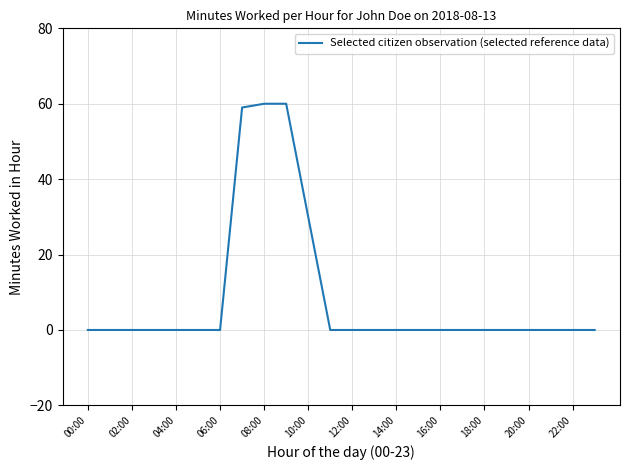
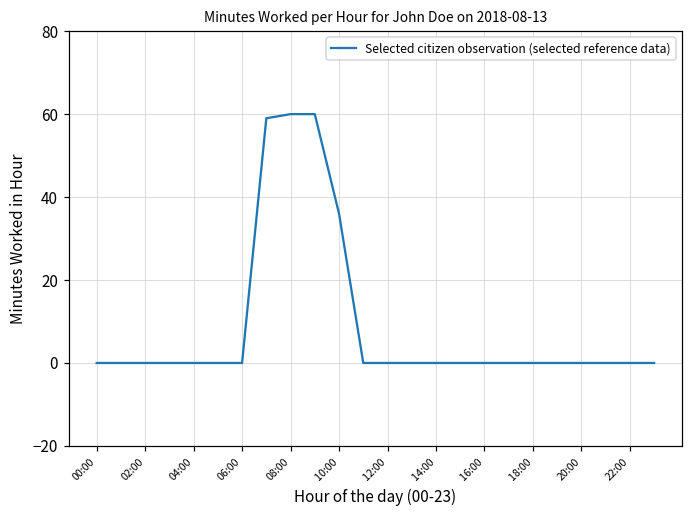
10:00: 30 -> 36
